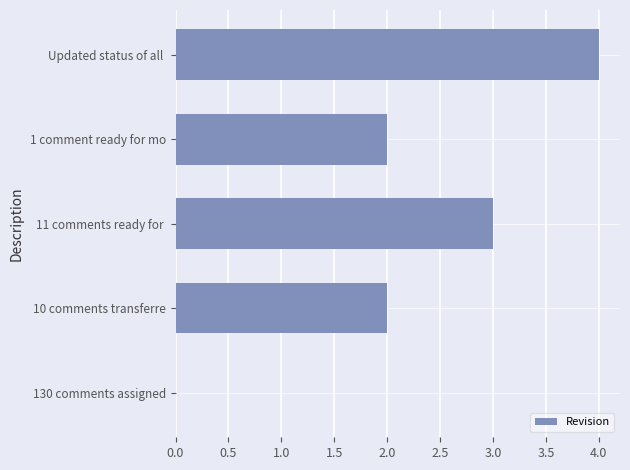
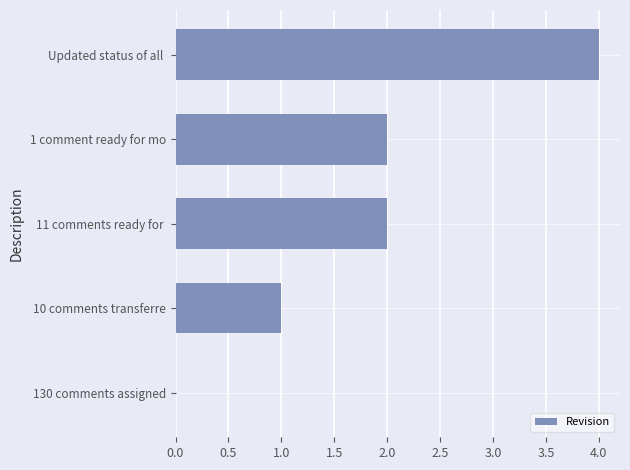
11 comments ready for: 3 -> 2
10 comments transferre: 2 -> 1
